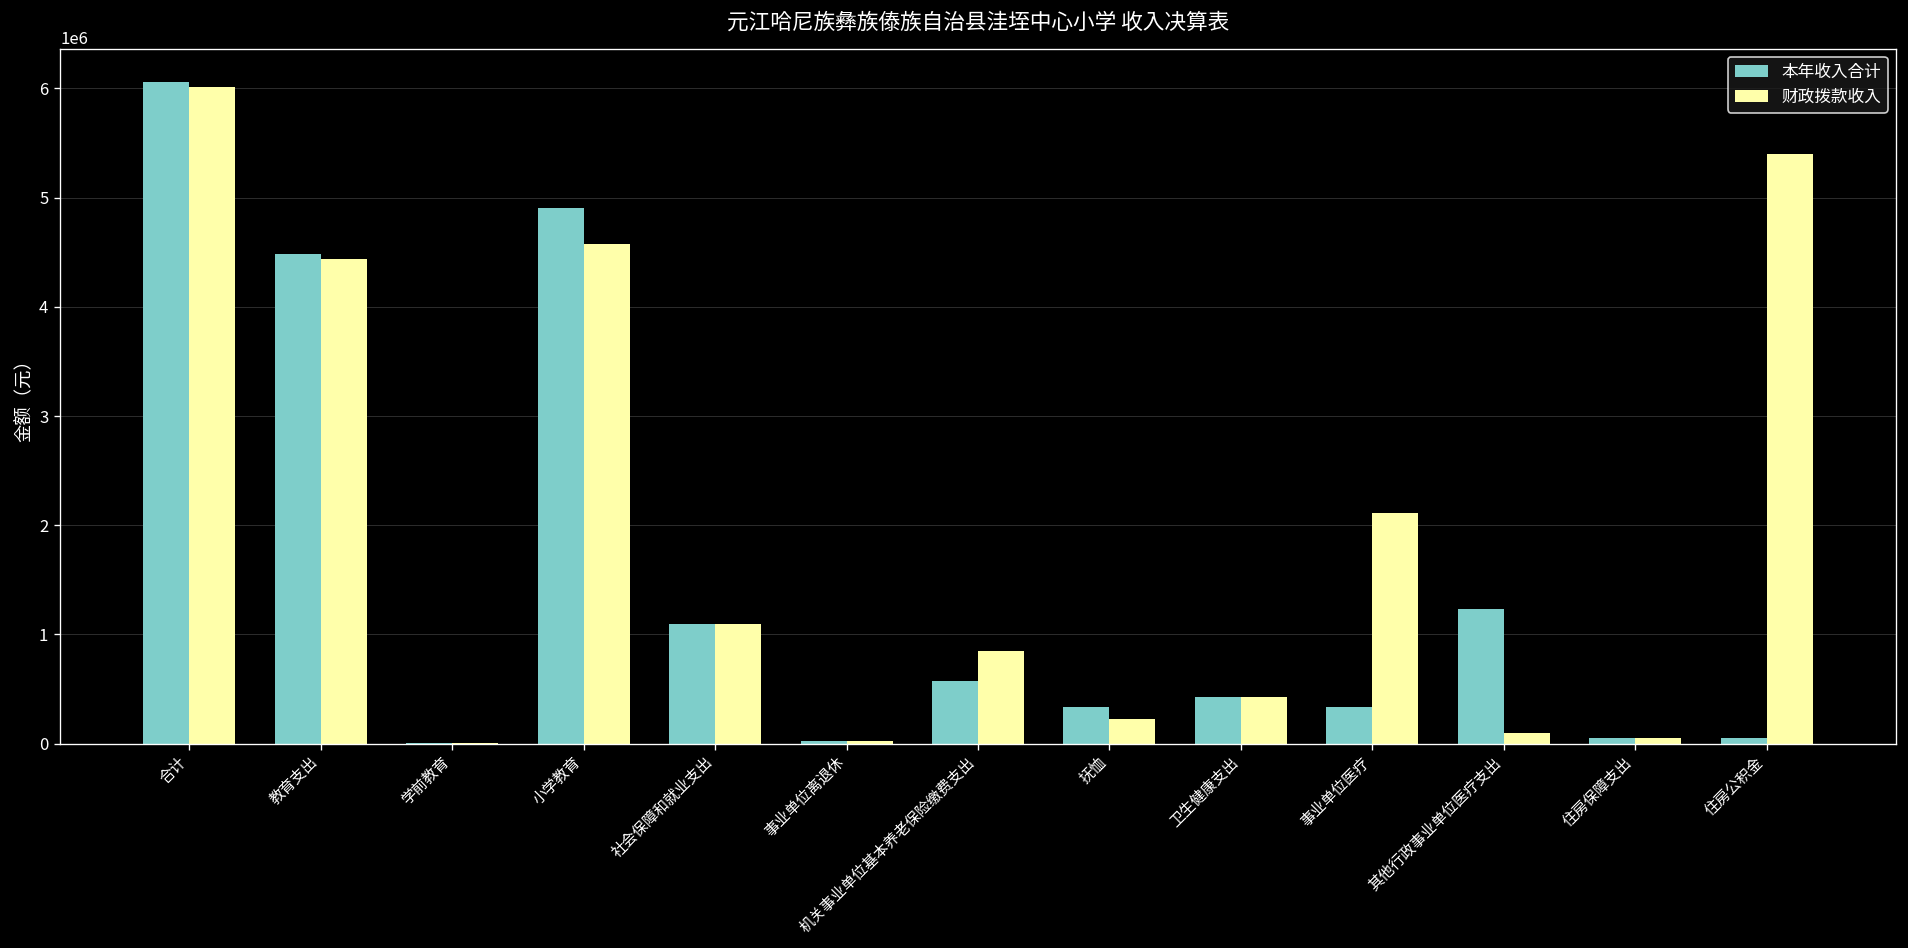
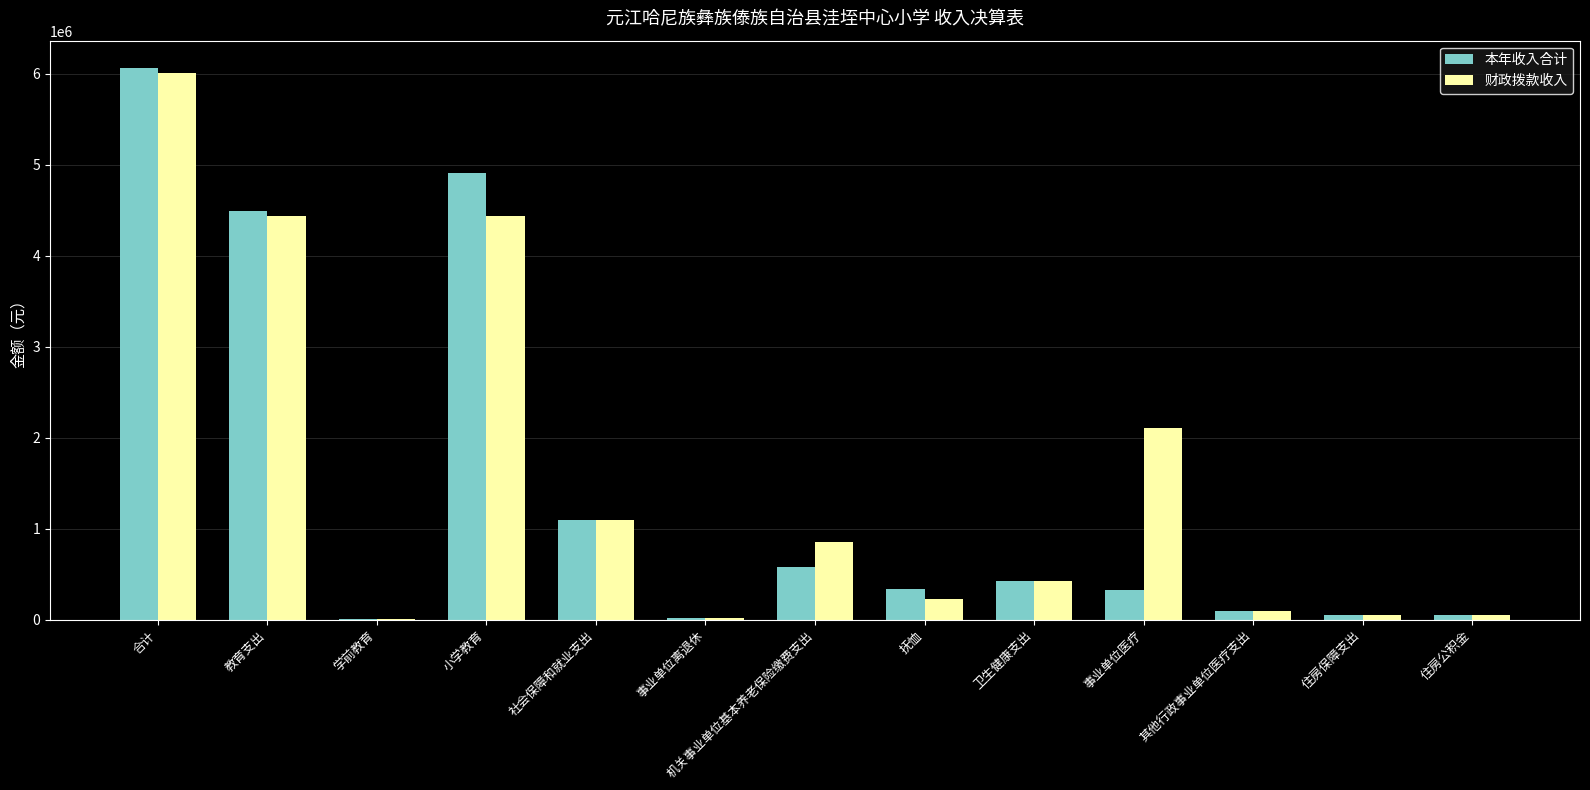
财政拨款收入, 小学教育: 4600000 -> 4400000
本年收入合计, 其他行政事业单位医疗支出: 1200000 -> 100000
财政拨款收入, 住房公积金: 5400000 -> 100000
